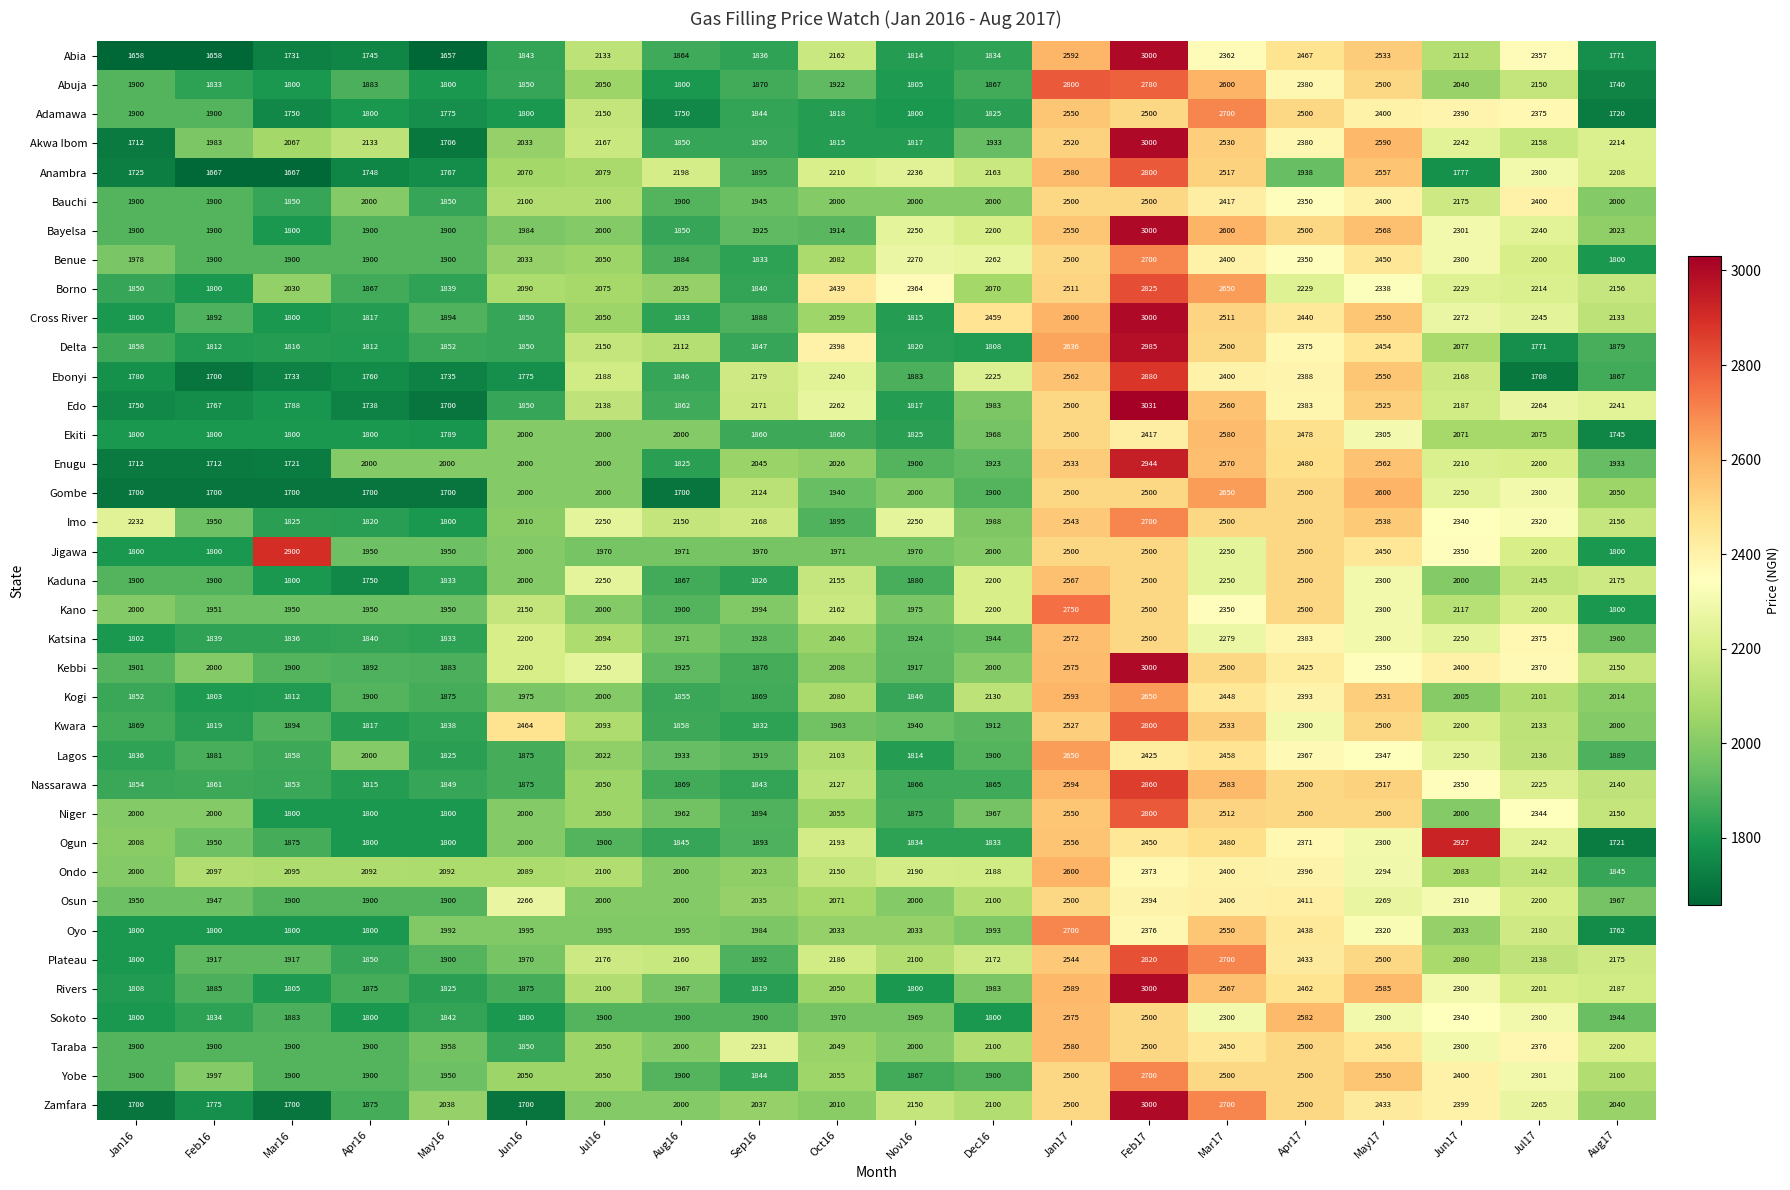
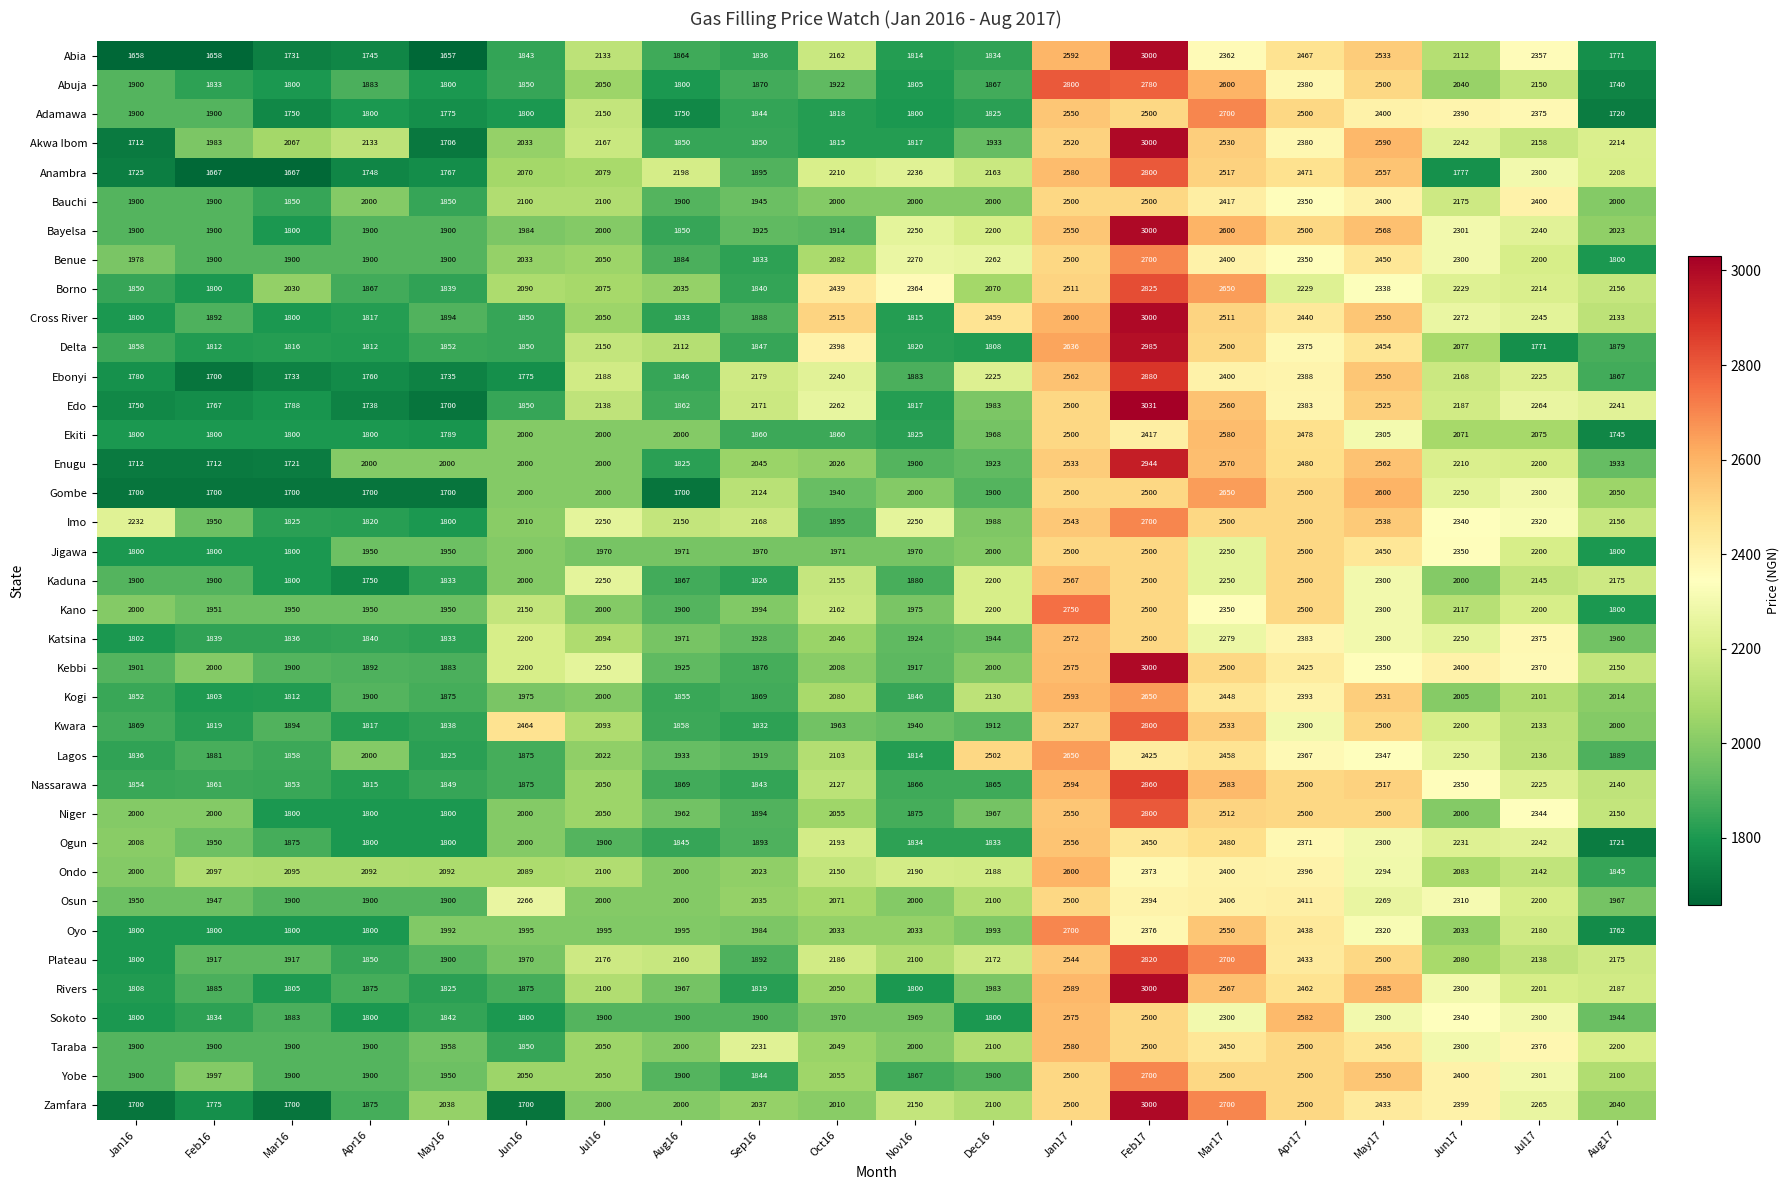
Anambra, Apr17: 1938 -> 2471
Cross River, Oct16: 2059 -> 2515
Ebonyi, Jul17: 1708 -> 2225
Jigawa, Mar16: 2900 -> 1800
Lagos, Dec16: 1900 -> 2502
Ogun, Jun17: 2927 -> 2231
